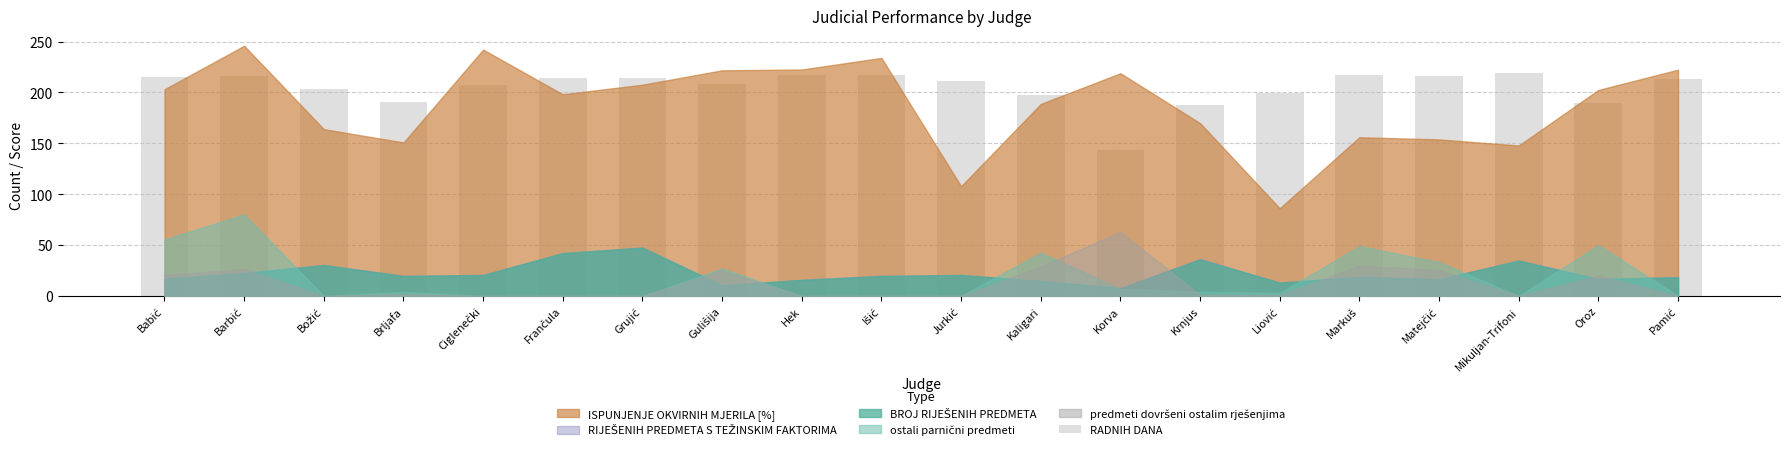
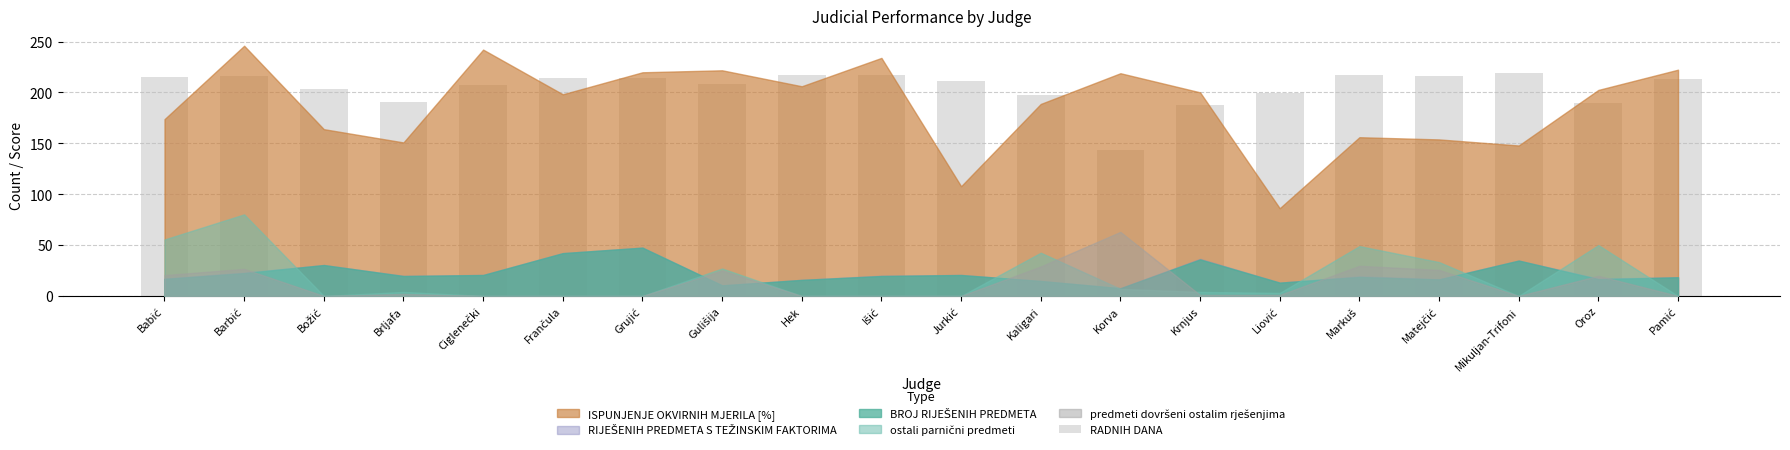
ISPUNJENJE OKVIRNIH MJERILA [%], Babić: 203 -> 174
ISPUNJENJE OKVIRNIH MJERILA [%], Grujić: 208 -> 220
ISPUNJENJE OKVIRNIH MJERILA [%], Hek: 223 -> 206
ISPUNJENJE OKVIRNIH MJERILA [%], Krnjus: 170 -> 200
